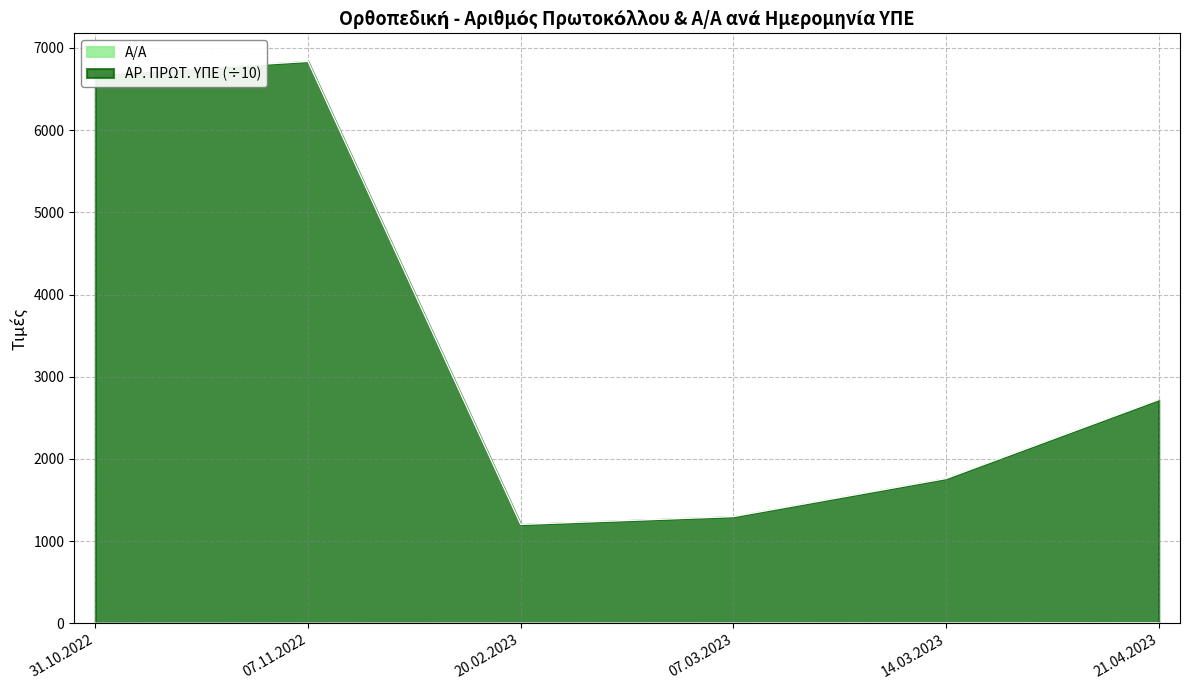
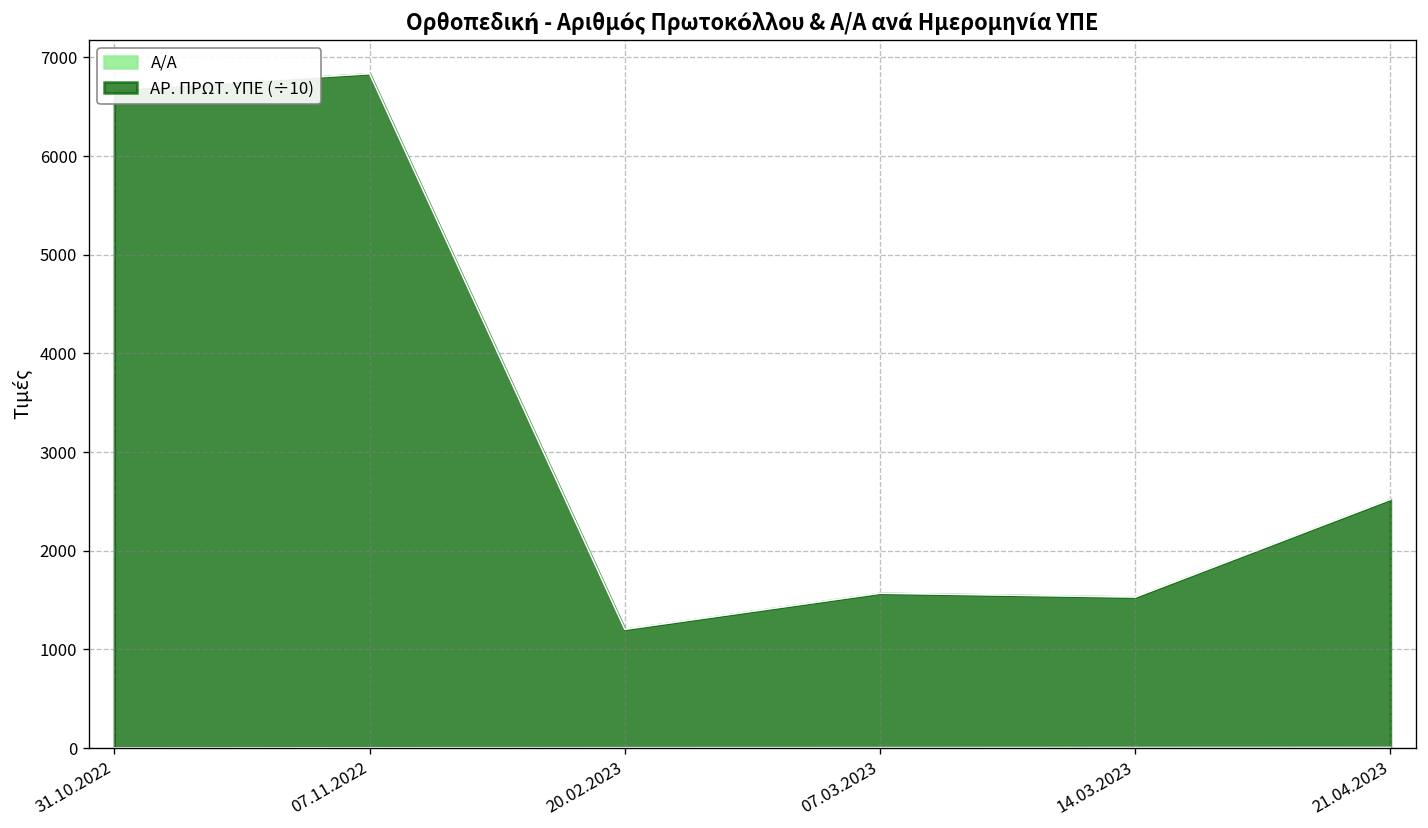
ΑΡ. ΠΡΩΤ. ΥΠΕ (÷10), 07.03.2023: 1300 -> 1600
ΑΡ. ΠΡΩΤ. ΥΠΕ (÷10), 14.03.2023: 1800 -> 1500
ΑΡ. ΠΡΩΤ. ΥΠΕ (÷10), 21.04.2023: 2700 -> 2500
